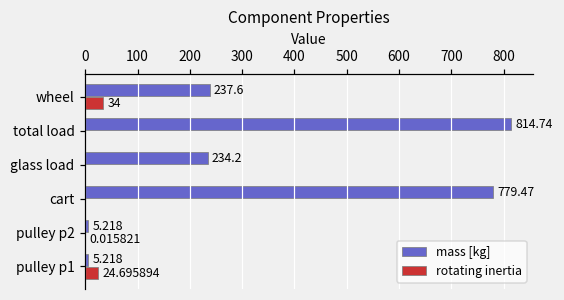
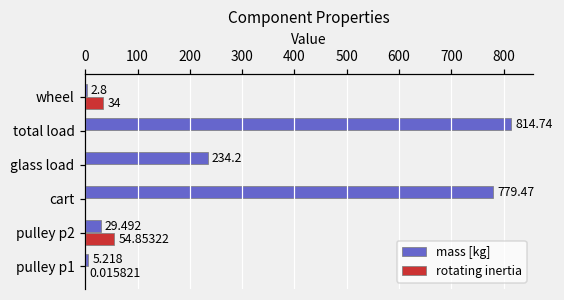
mass [kg], wheel: 237.6 -> 2.8
mass [kg], pulley p2: 5.218 -> 29.492
rotating inertia, pulley p2: 0.015821 -> 54.85322
rotating inertia, pulley p1: 24.695894 -> 0.015821
